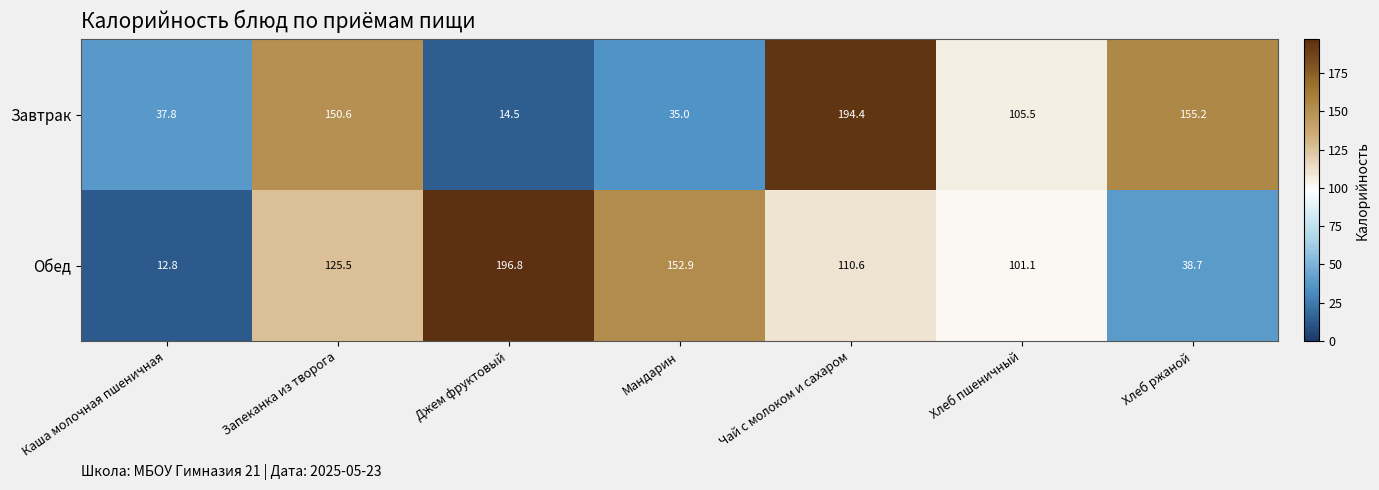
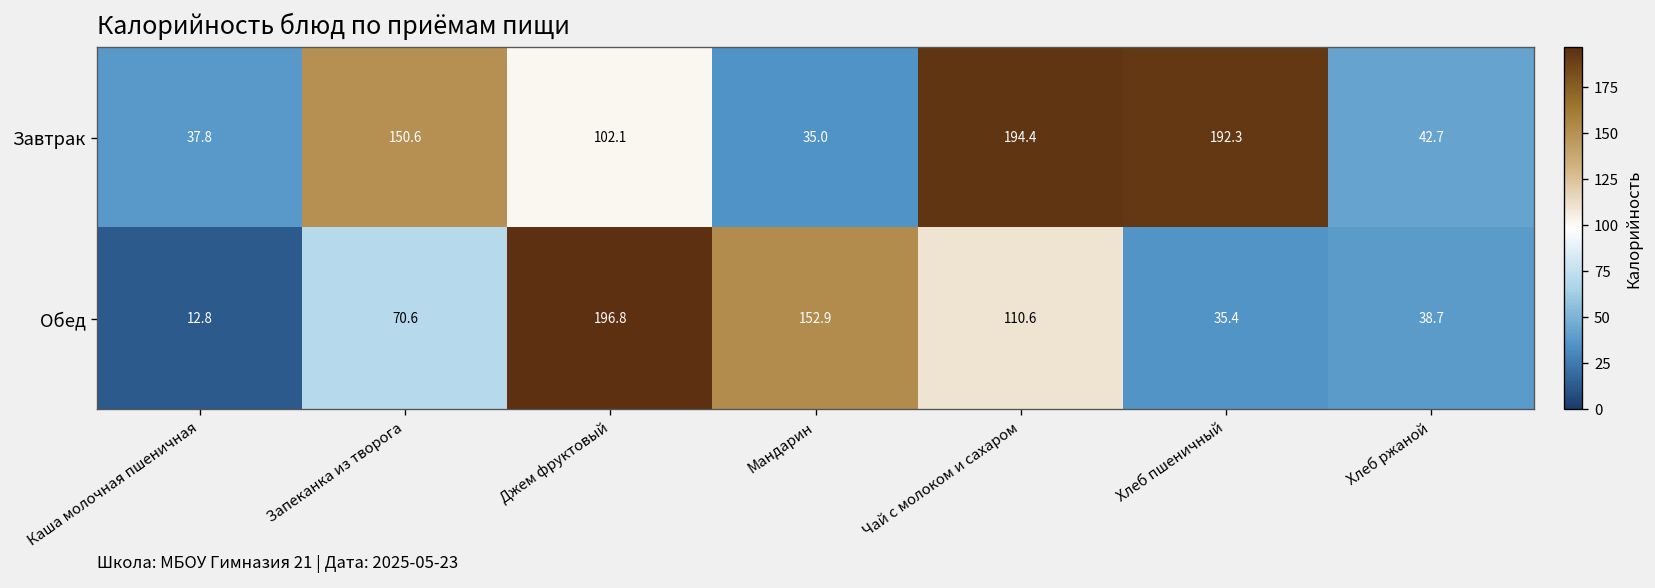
Завтрак, Джем фруктовый: 14.5 -> 102.1
Завтрак, Хлеб пшеничный: 105.5 -> 192.3
Завтрак, Хлеб ржаной: 155.2 -> 42.7
Обед, Запеканка из творога: 125.5 -> 70.6
Обед, Хлеб пшеничный: 101.1 -> 35.4
